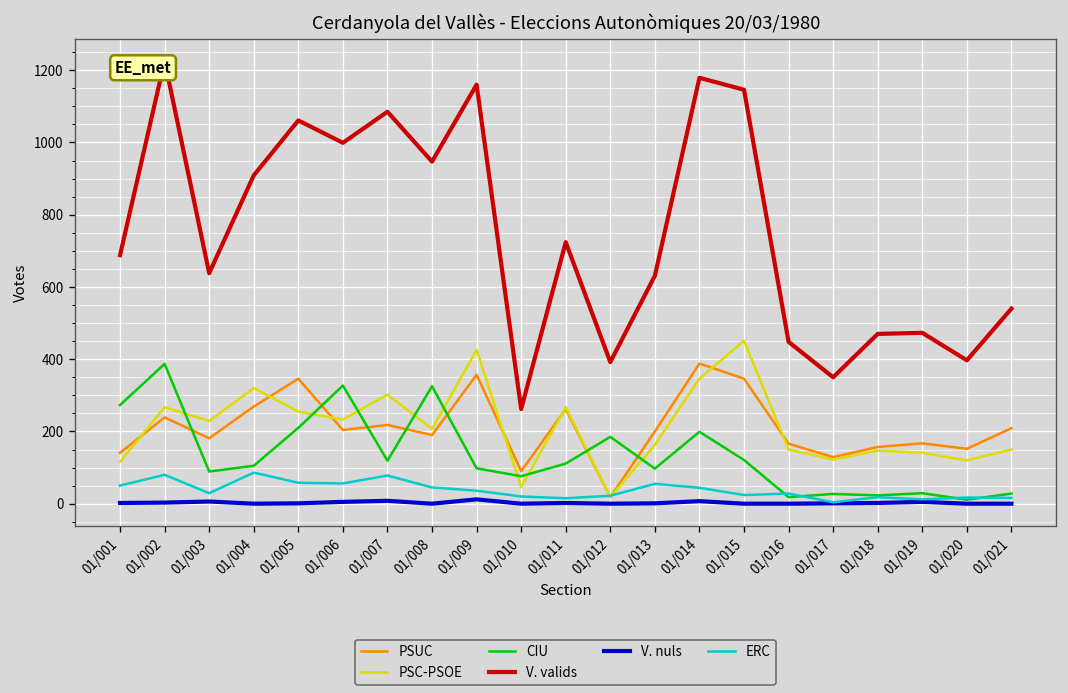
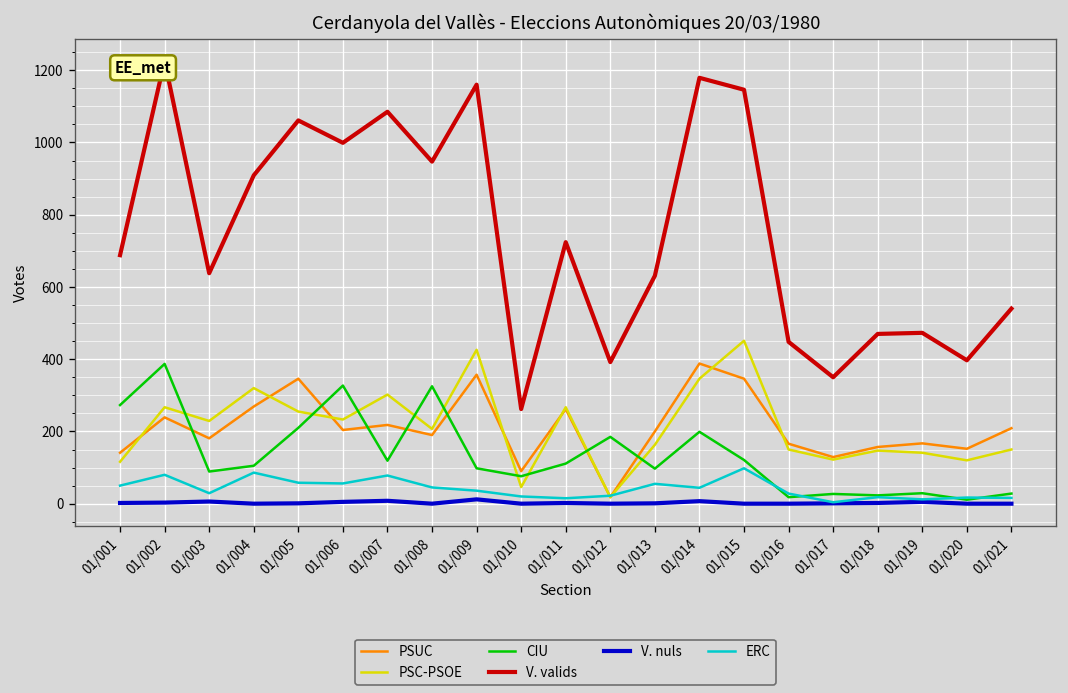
ERC, 01/015: 20 -> 100
